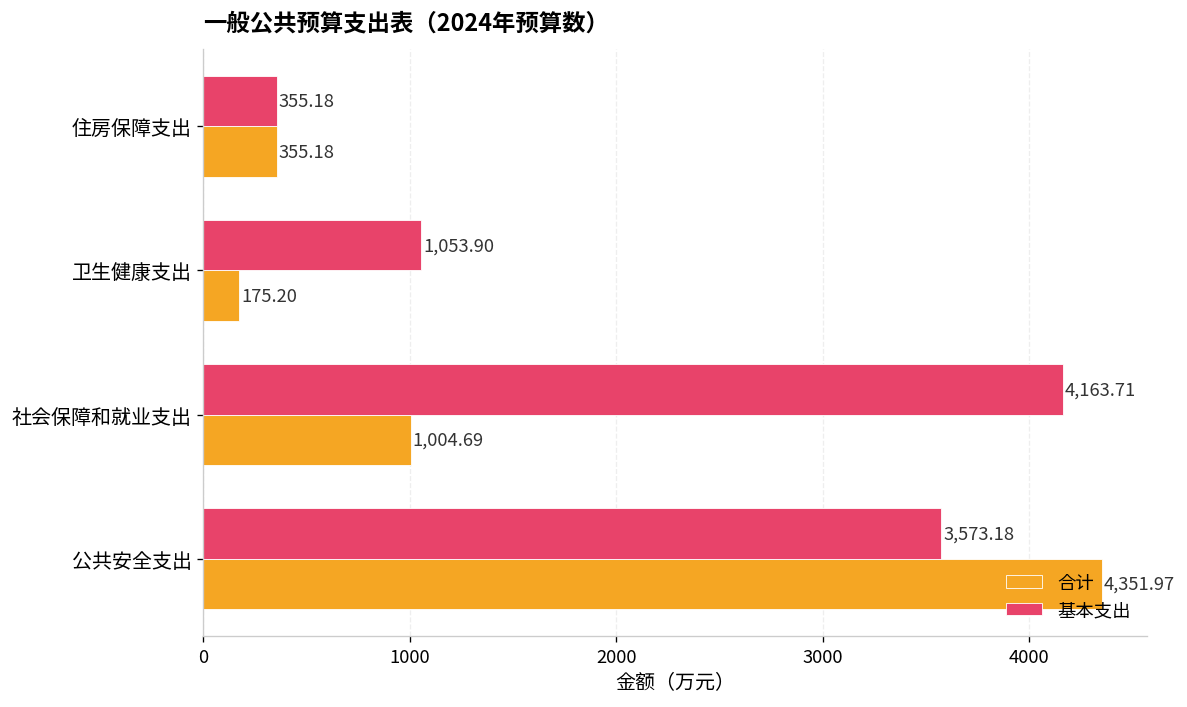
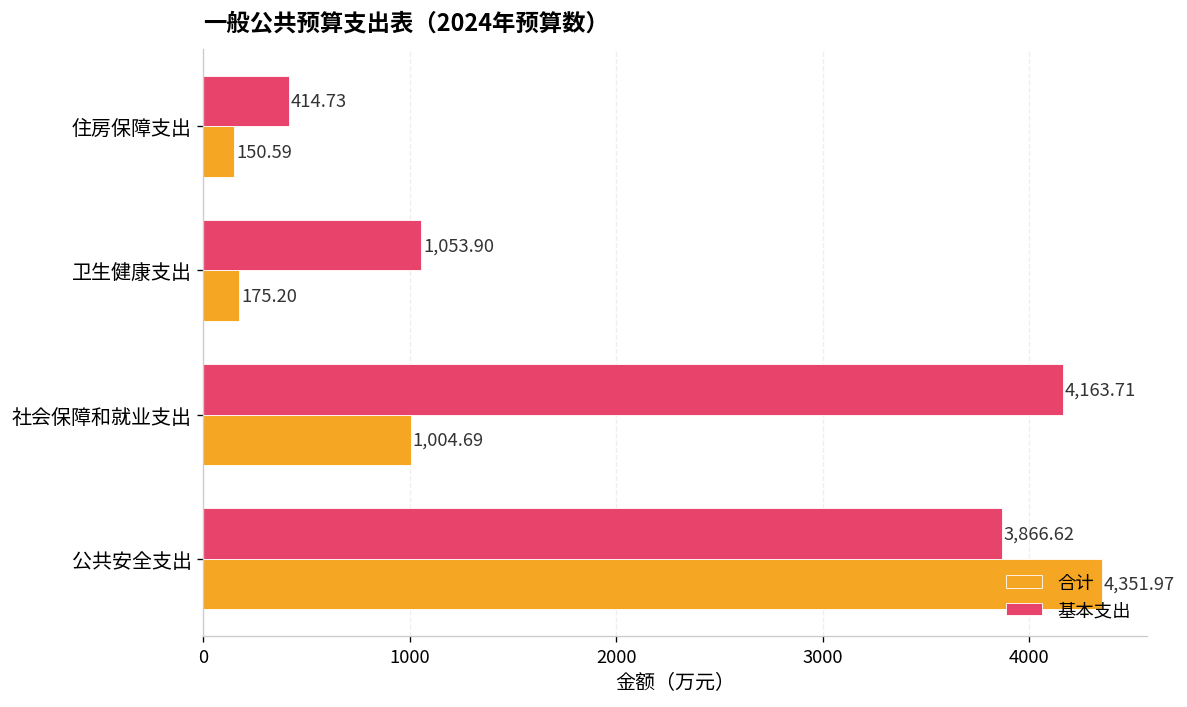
基本支出, 住房保障支出: 355.18 -> 414.73
合计, 住房保障支出: 355.18 -> 150.59
基本支出, 公共安全支出: 3,573.18 -> 3,866.62
